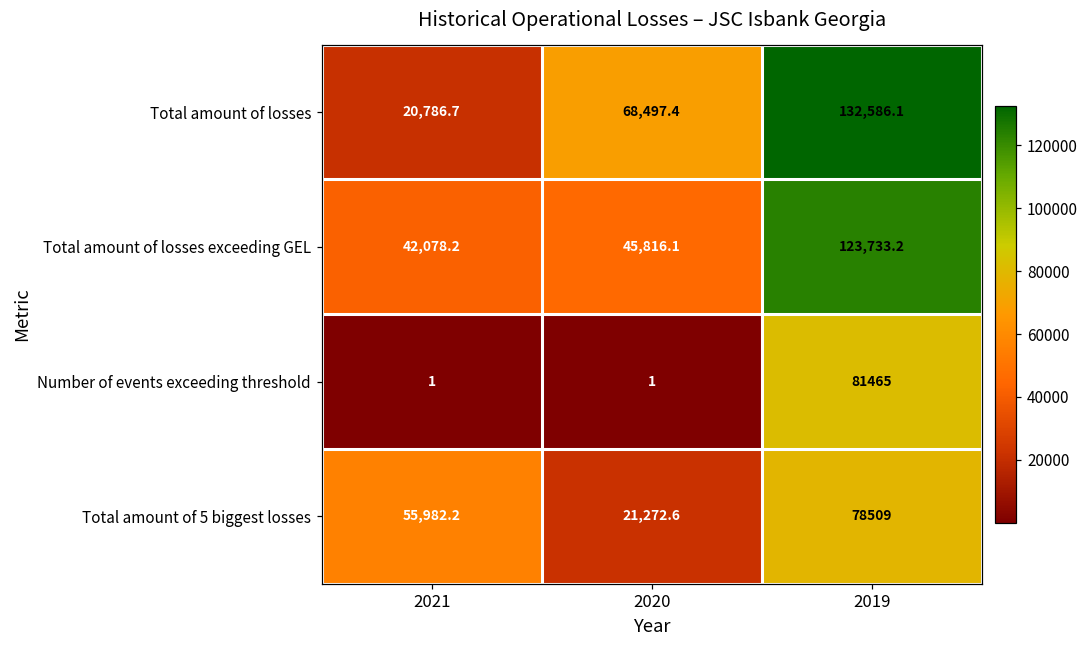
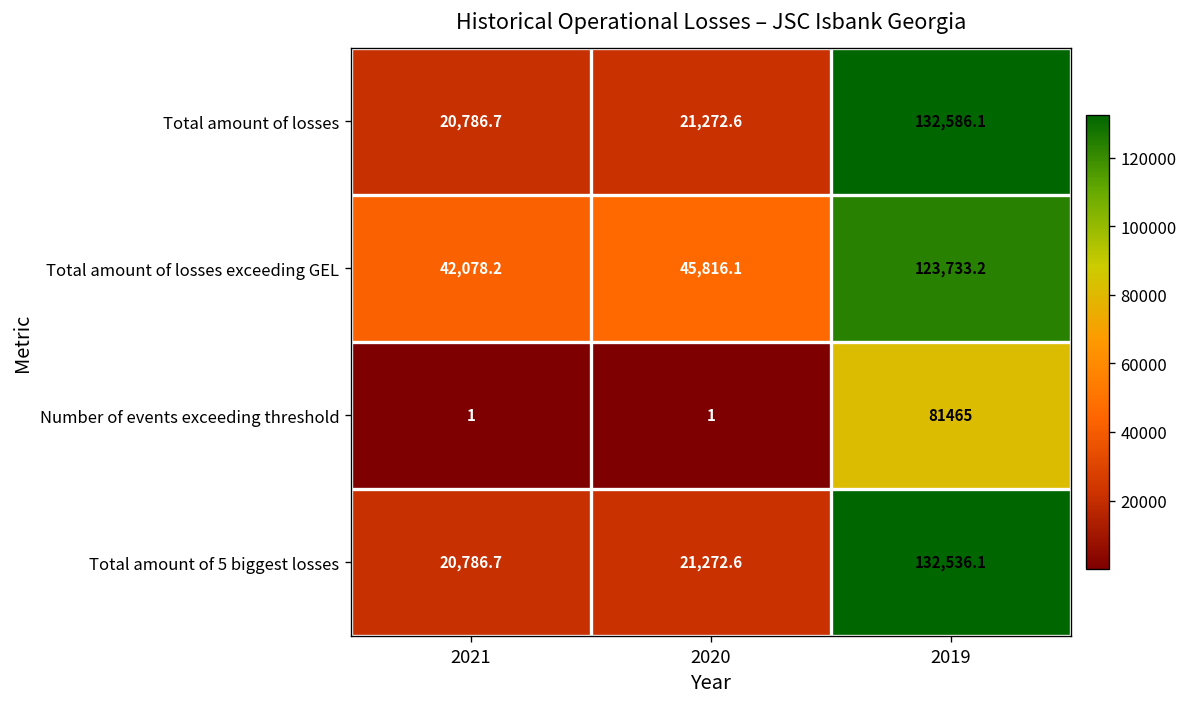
Total amount of losses, 2020: 68,497.4 -> 21,272.6
Total amount of 5 biggest losses, 2021: 55,982.2 -> 20,786.7
Total amount of 5 biggest losses, 2019: 78509 -> 132,536.1
